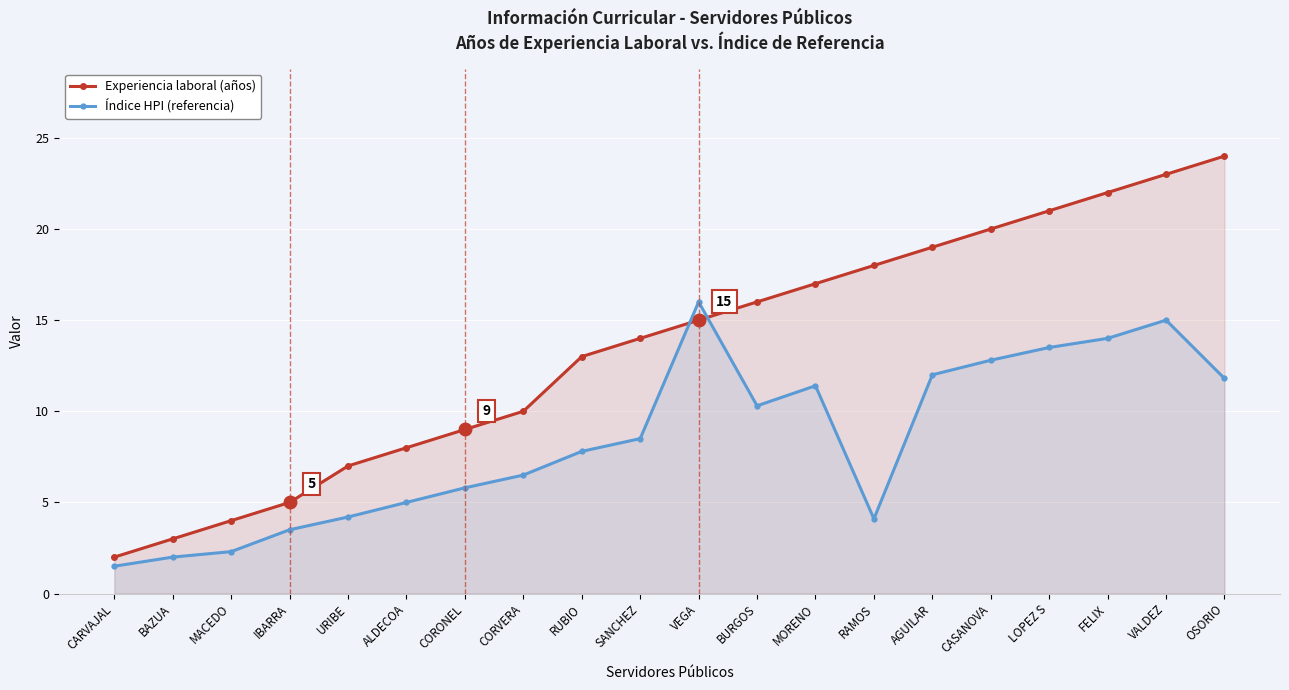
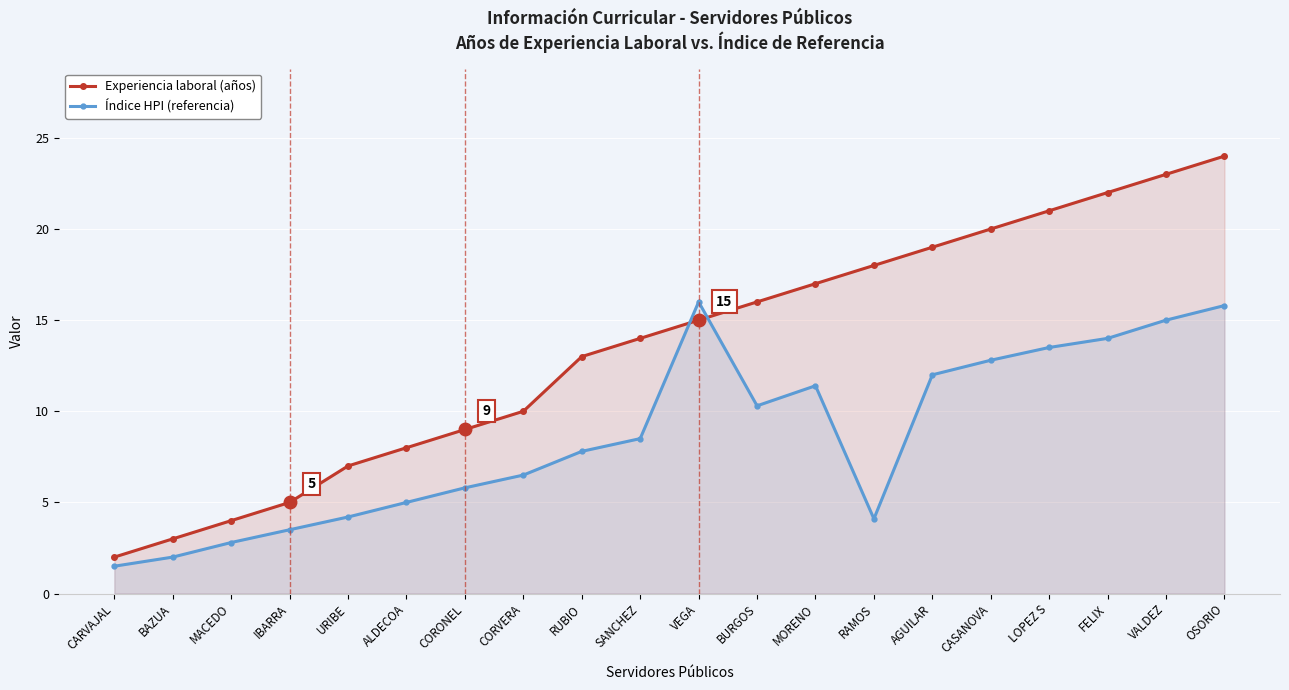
Índice HPI (referencia), MACEDO: 2.3 -> 2.8
Índice HPI (referencia), OSORIO: 11.8 -> 15.8
